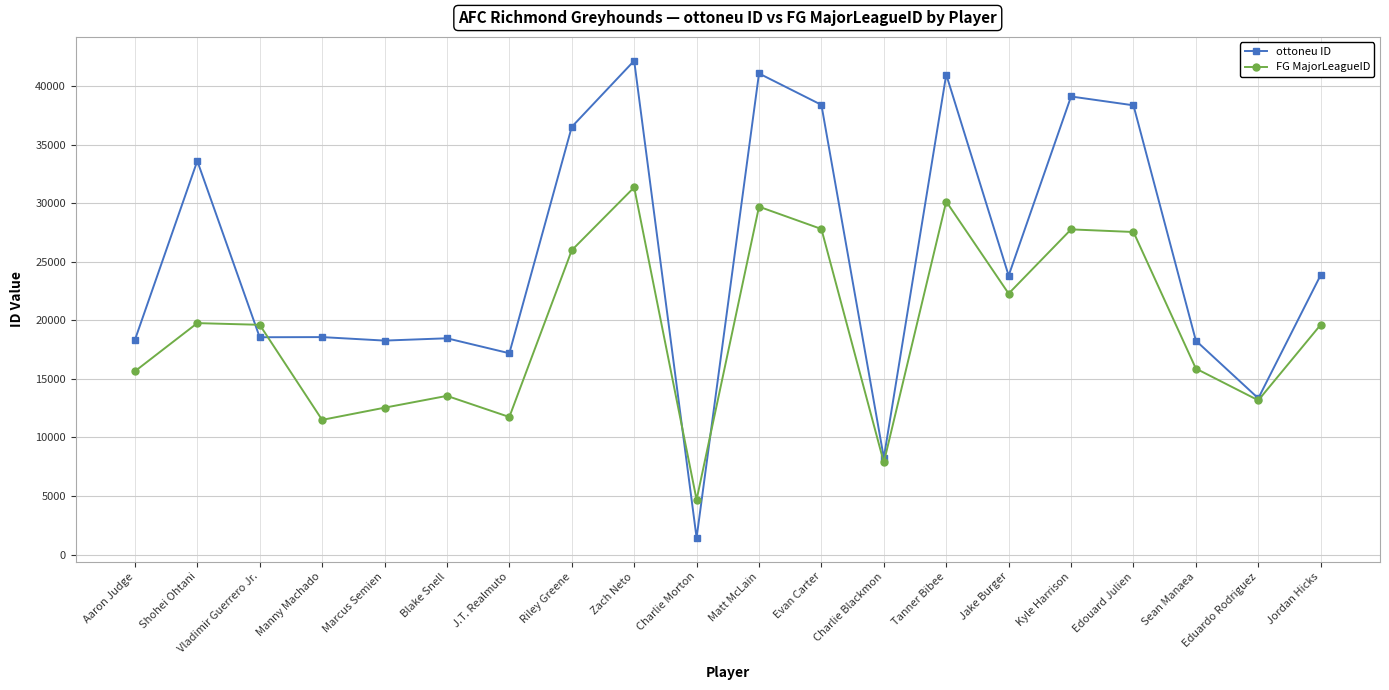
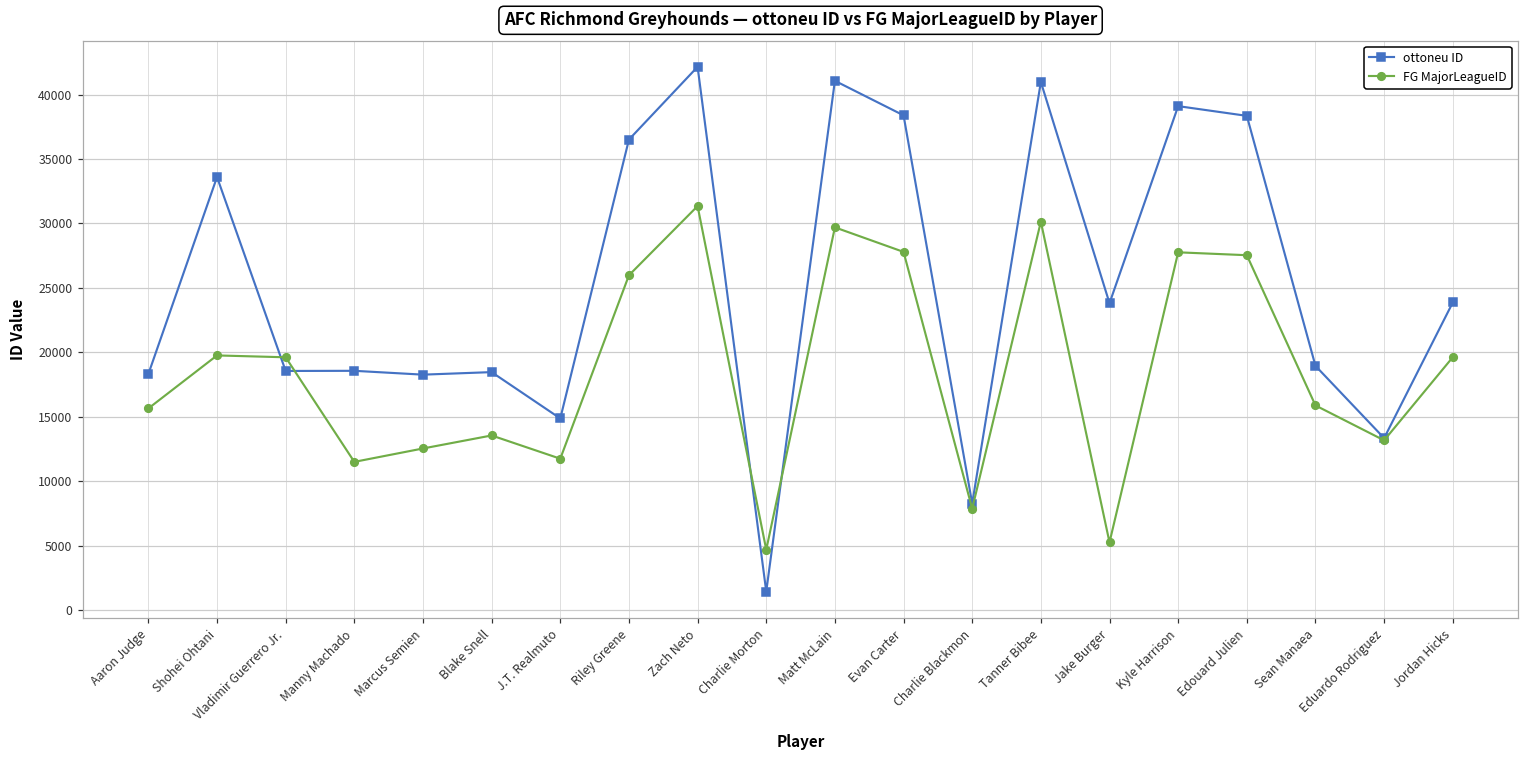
ottoneu ID, J.T. Realmuto: 17200 -> 14900
FG MajorLeagueID, Jake Burger: 22300 -> 5200
ottoneu ID, Sean Manaea: 18300 -> 18900
